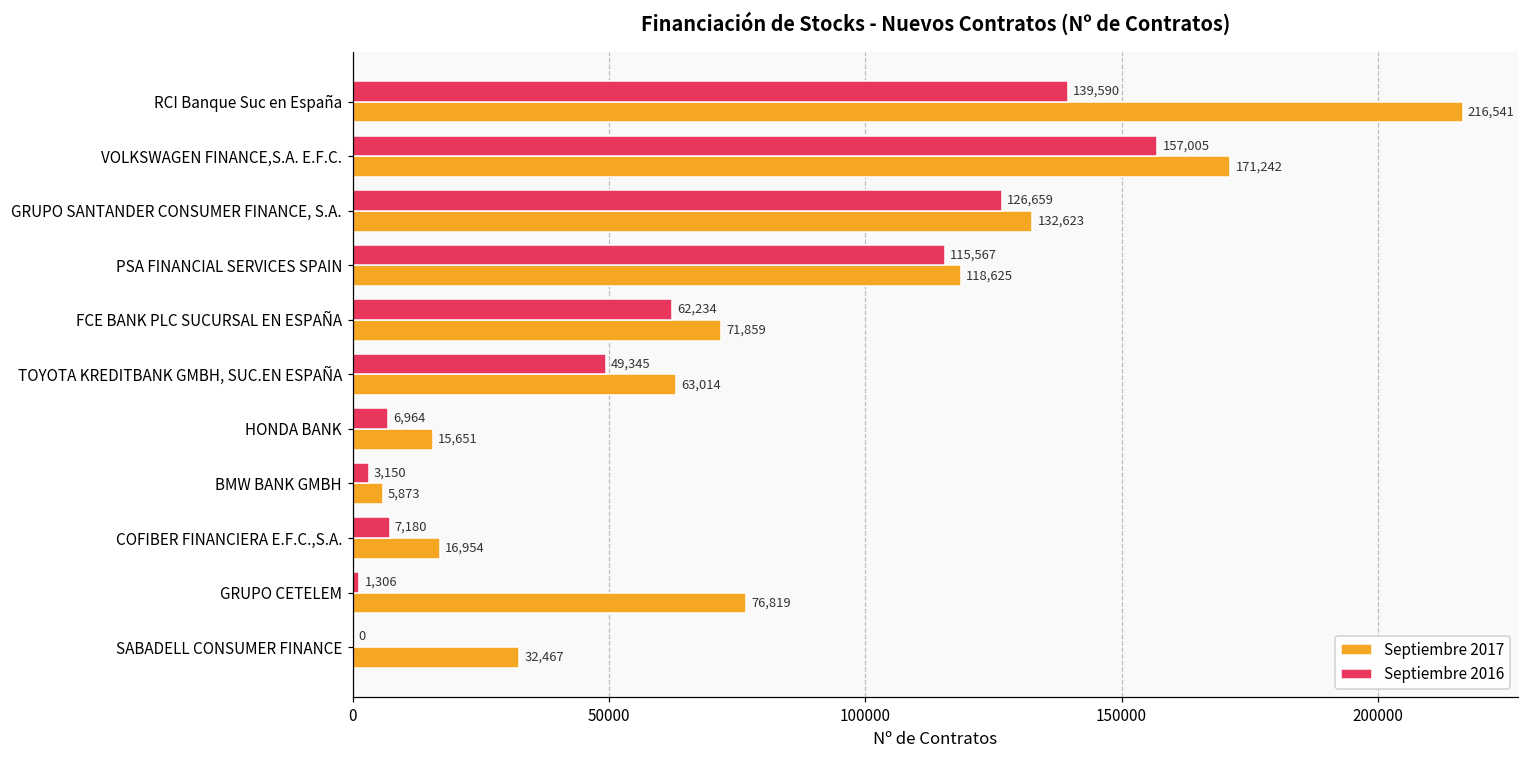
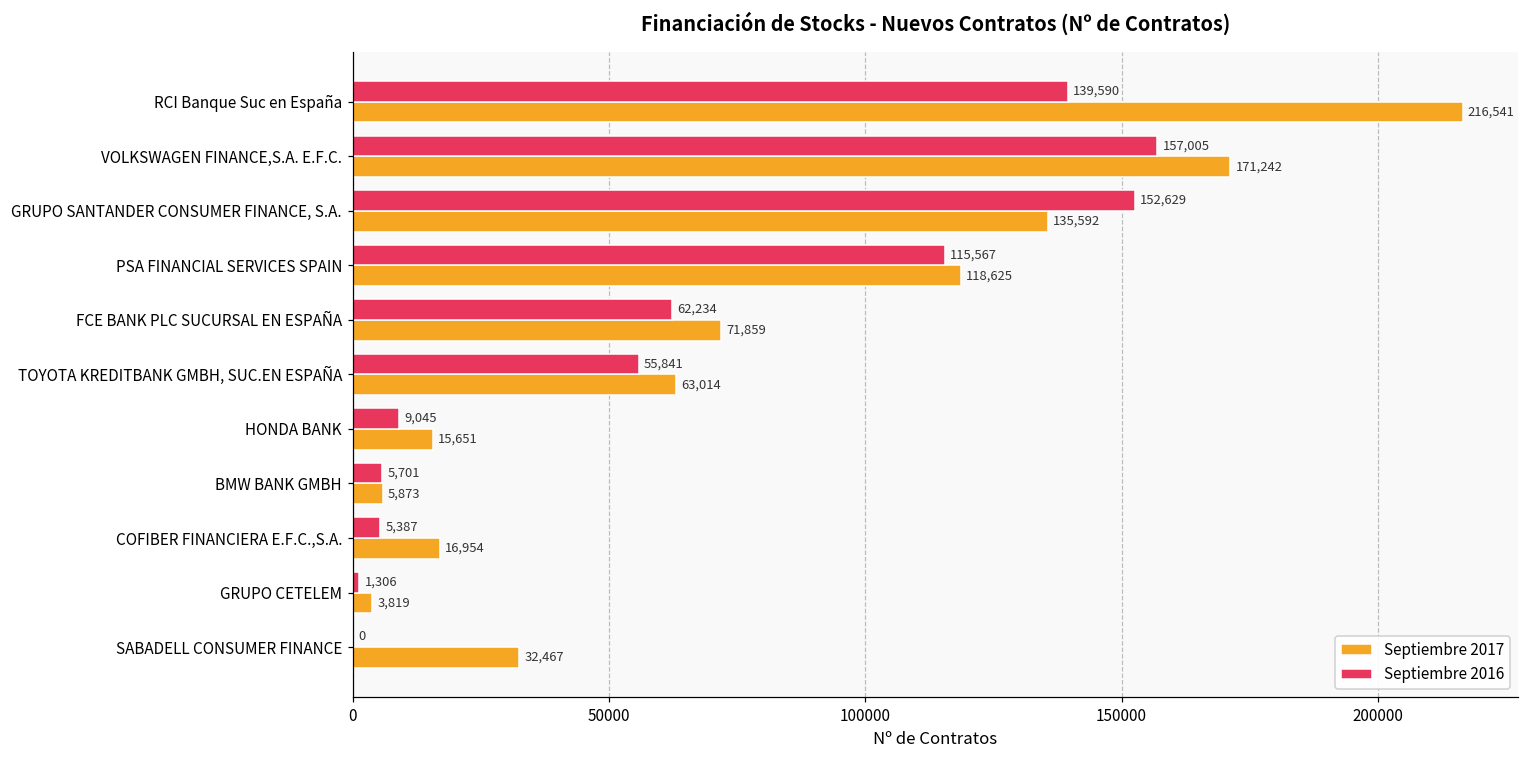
Septiembre 2016, GRUPO SANTANDER CONSUMER FINANCE, S.A.: 126,659 -> 152,629
Septiembre 2017, GRUPO SANTANDER CONSUMER FINANCE, S.A.: 132,623 -> 135,592
Septiembre 2016, TOYOTA KREDITBANK GMBH, SUC.EN ESPAÑA: 49,345 -> 55,841
Septiembre 2016, HONDA BANK: 6,964 -> 9,045
Septiembre 2016, BMW BANK GMBH: 3,150 -> 5,701
Septiembre 2016, COFIBER FINANCIERA E.F.C.,S.A.: 7,180 -> 5,387
Septiembre 2017, GRUPO CETELEM: 76,819 -> 3,819
